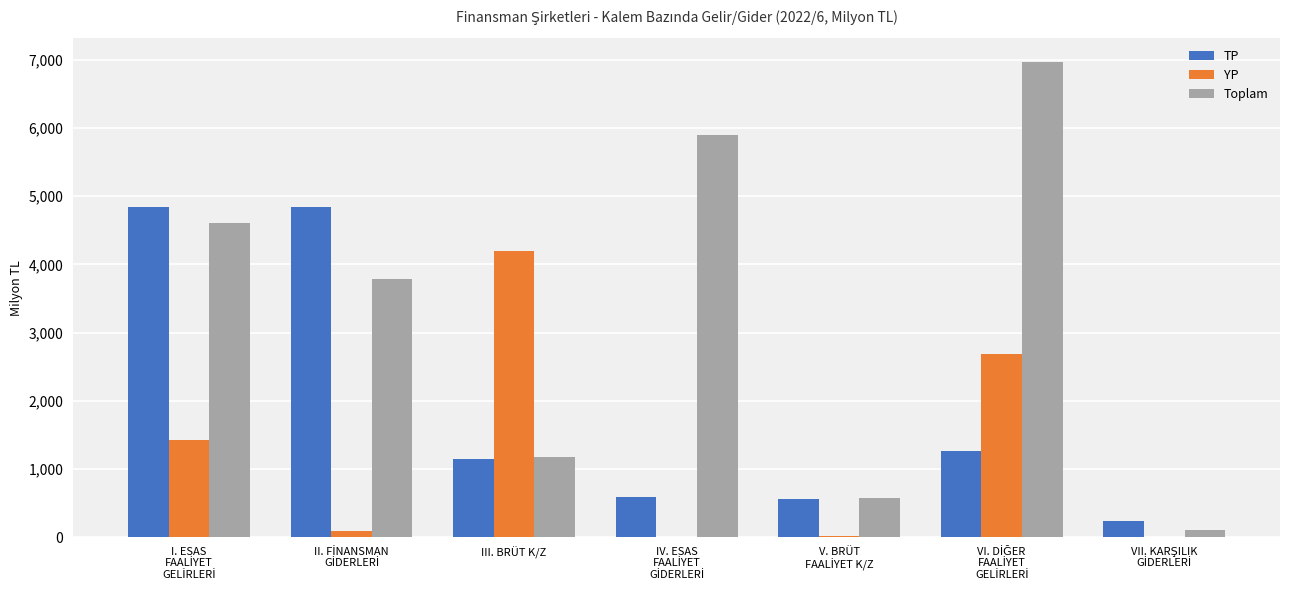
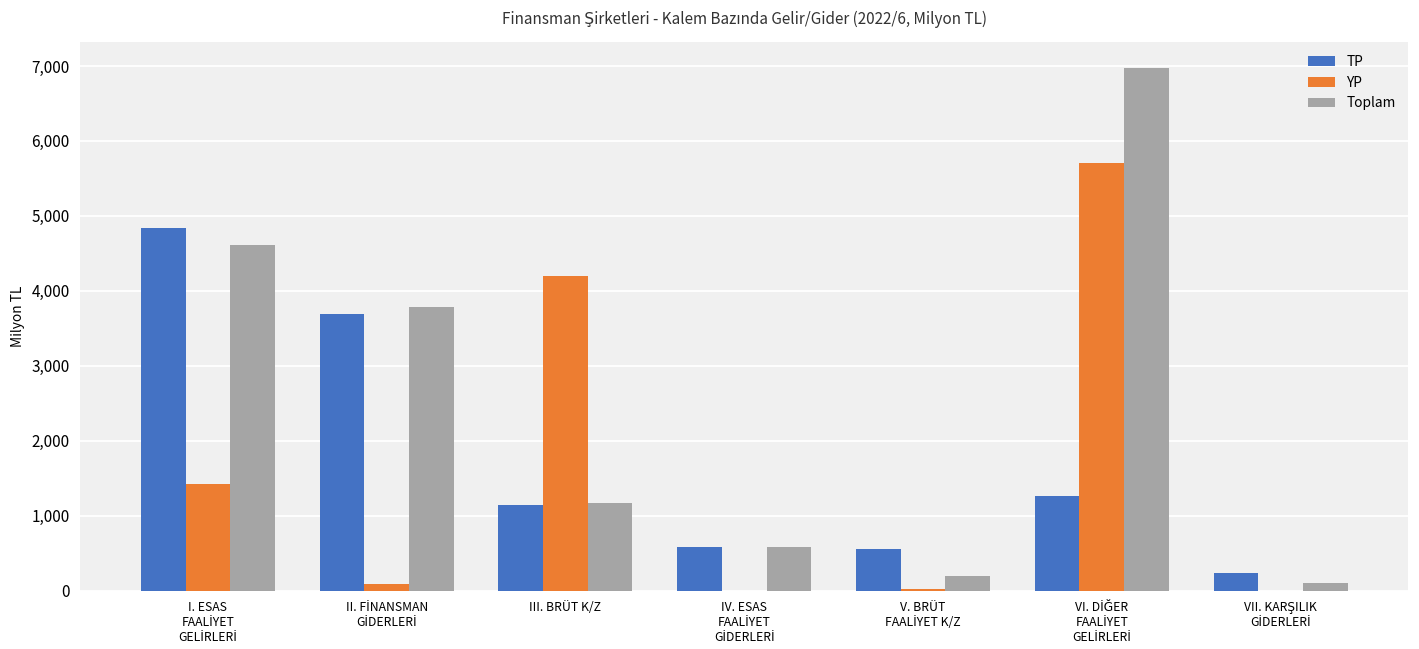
TP, II. FİNANSMAN GİDERLERİ: 4,800 -> 3,700
Toplam, IV. ESAS FAALİYET GİDERLERİ: 5,900 -> 600
Toplam, V. BRÜT FAALİYET K/Z: 600 -> 200
YP, VI. DİĞER FAALİYET GELİRLERİ: 2,700 -> 5,700
